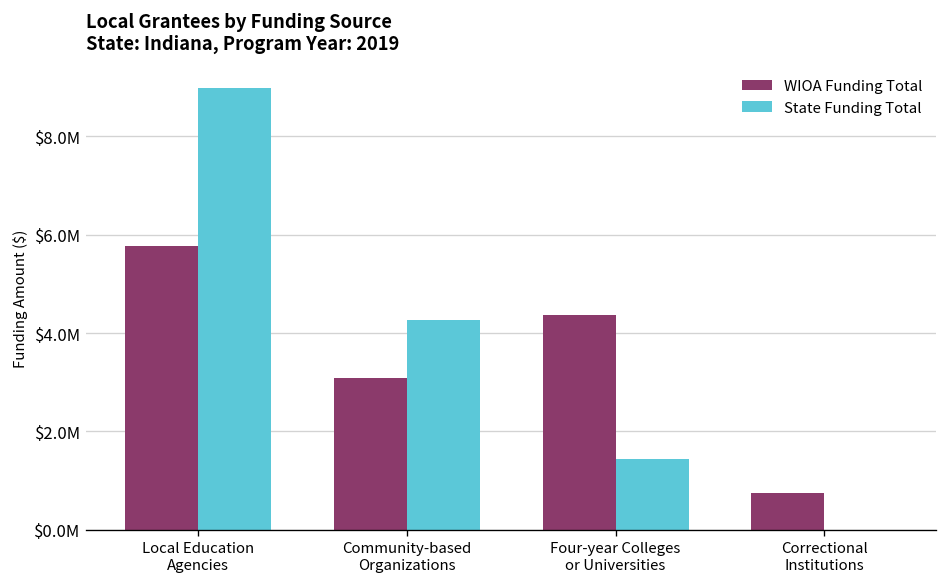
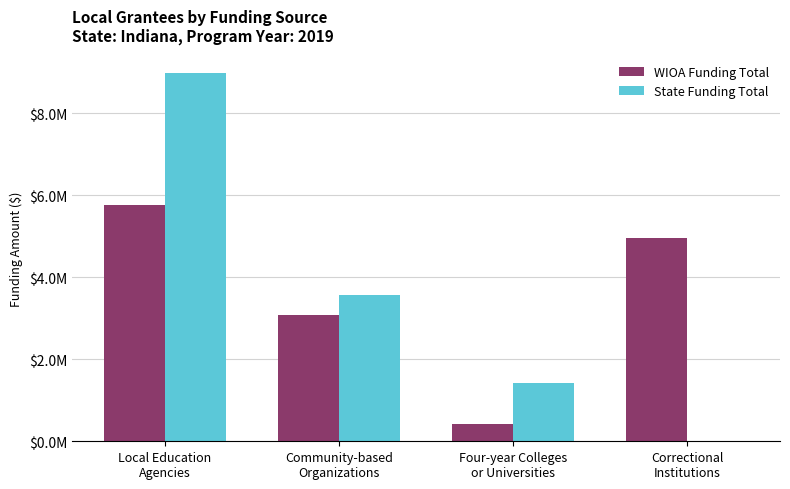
State Funding Total, Community-based Organizations: $4300000 -> $3600000
WIOA Funding Total, Four-year Colleges or Universities: $4400000 -> $400000
WIOA Funding Total, Correctional Institutions: $800000 -> $5000000
